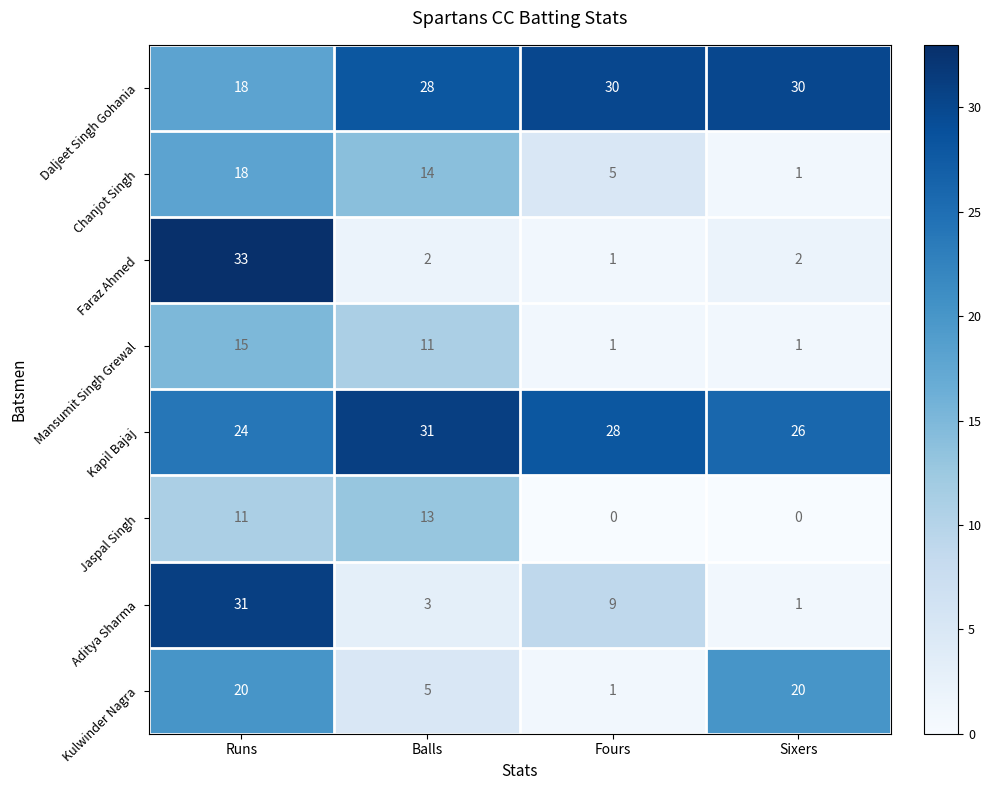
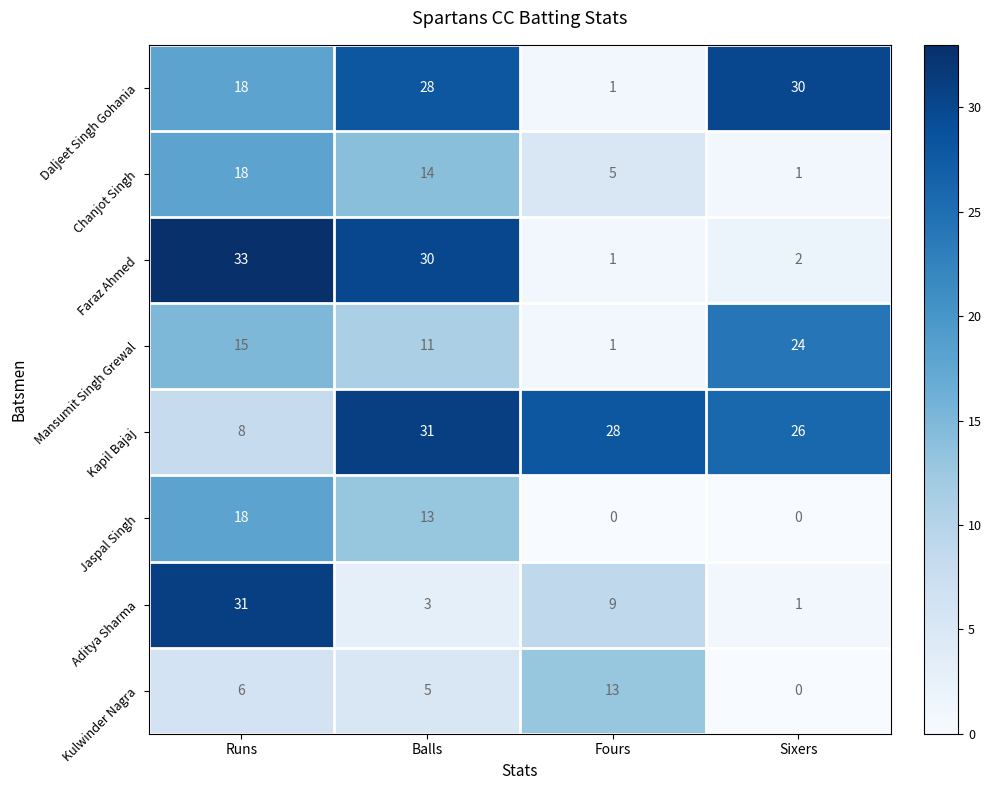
Daljeet Singh Gohania, Fours: 30 -> 1
Faraz Ahmed, Balls: 2 -> 30
Mansumit Singh Grewal, Sixers: 1 -> 24
Kapil Bajaj, Runs: 24 -> 8
Jaspal Singh, Runs: 11 -> 18
Kulwinder Nagra, Runs: 20 -> 6
Kulwinder Nagra, Fours: 1 -> 13
Kulwinder Nagra, Sixers: 20 -> 0
